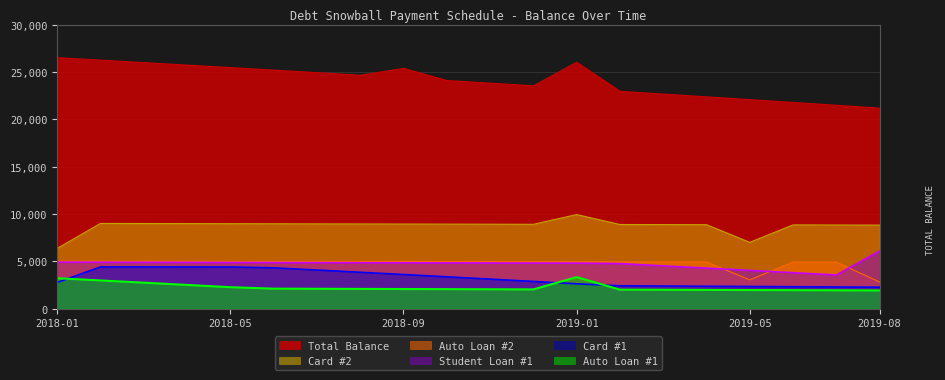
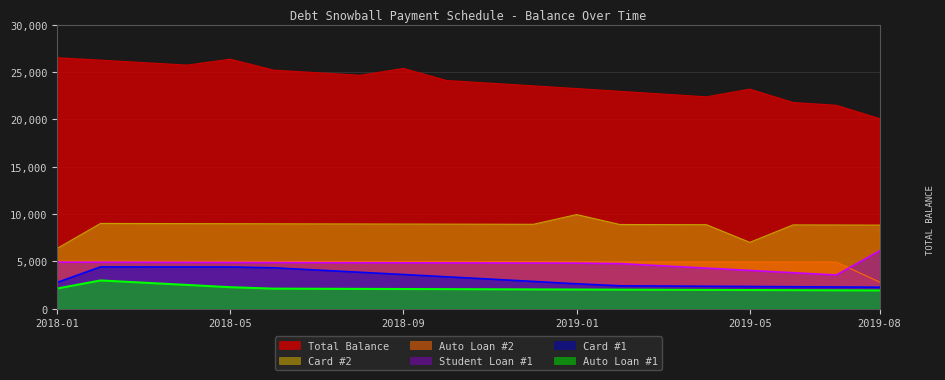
Auto Loan #1, 2018-01: 3,000 -> 2,000
Total Balance, 2018-05: 25,000 -> 26,000
Total Balance, 2019-01: 26,000 -> 23,000
Auto Loan #1, 2019-01: 3,000 -> 2,000
Total Balance, 2019-05: 22,000 -> 23,000
Auto Loan #2, 2019-05: 3,000 -> 5,000
Total Balance, 2019-08: 21,000 -> 20,000
